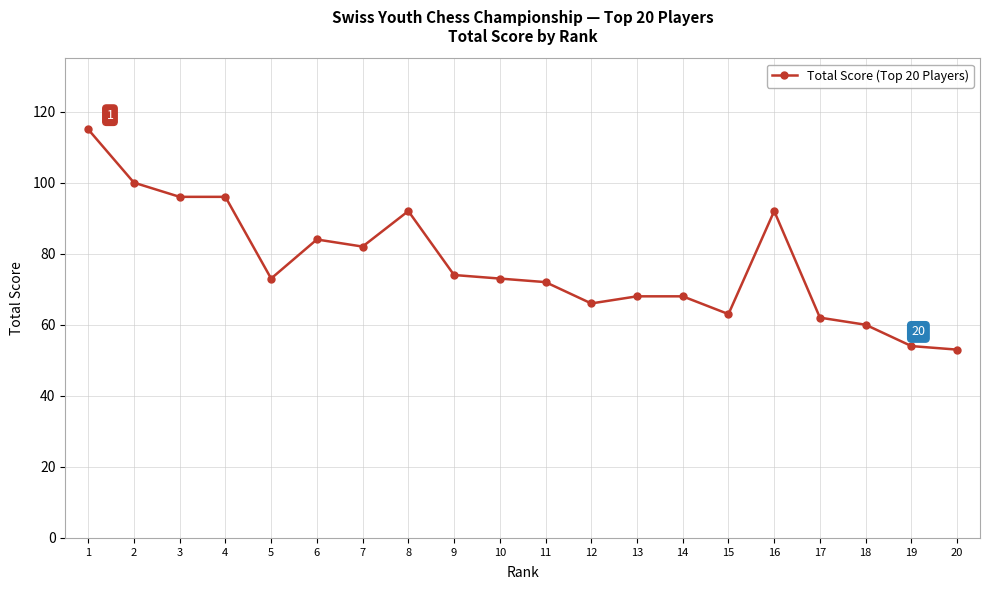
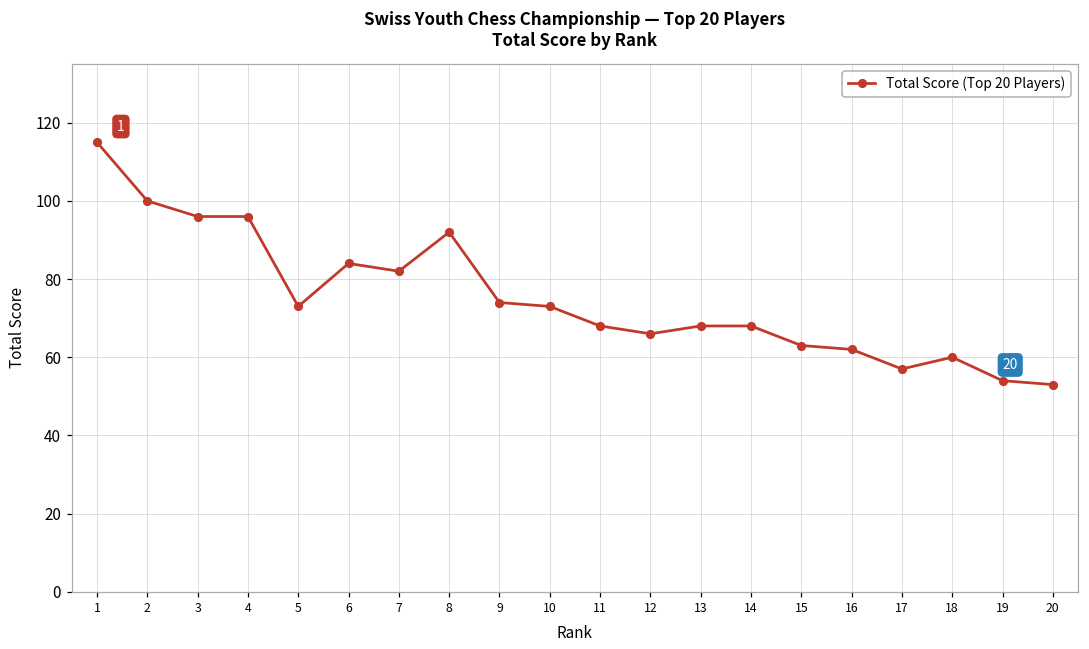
11: 72 -> 68
16: 92 -> 62
17: 62 -> 57
